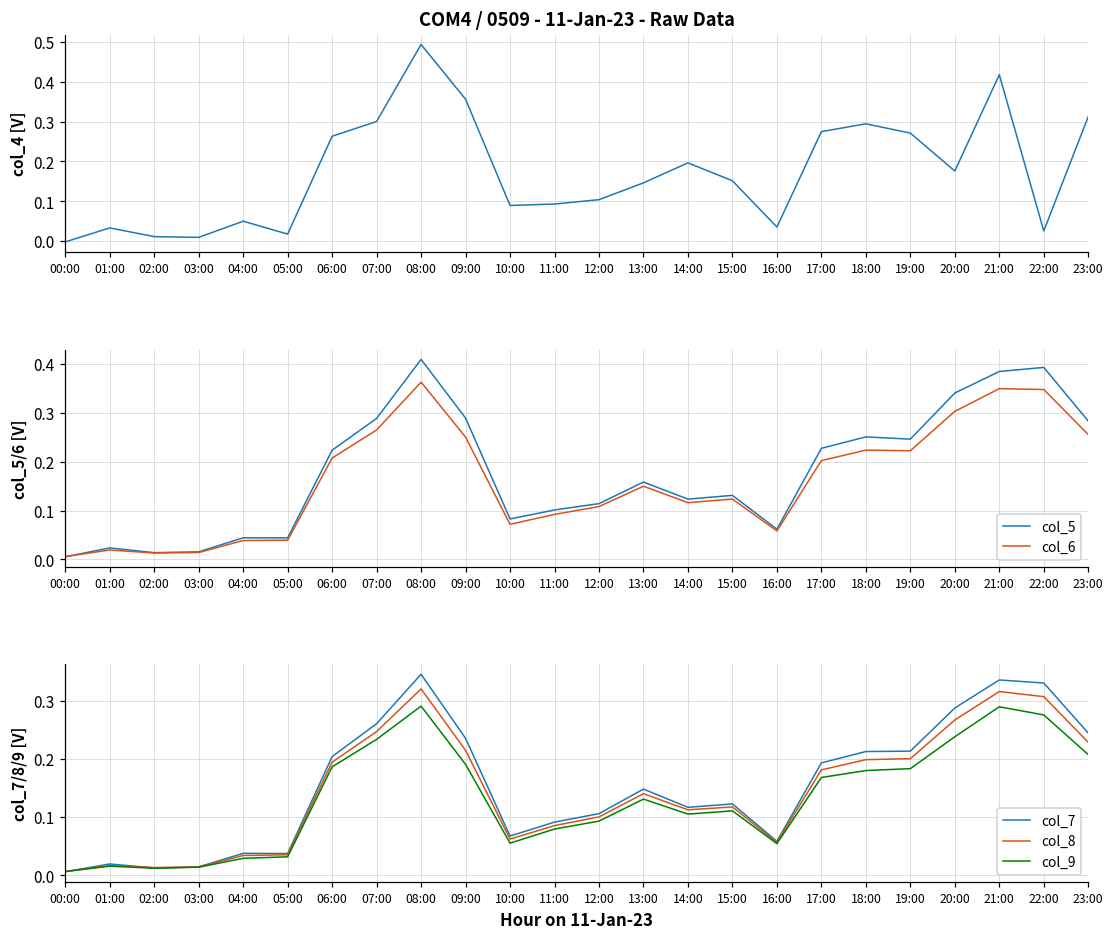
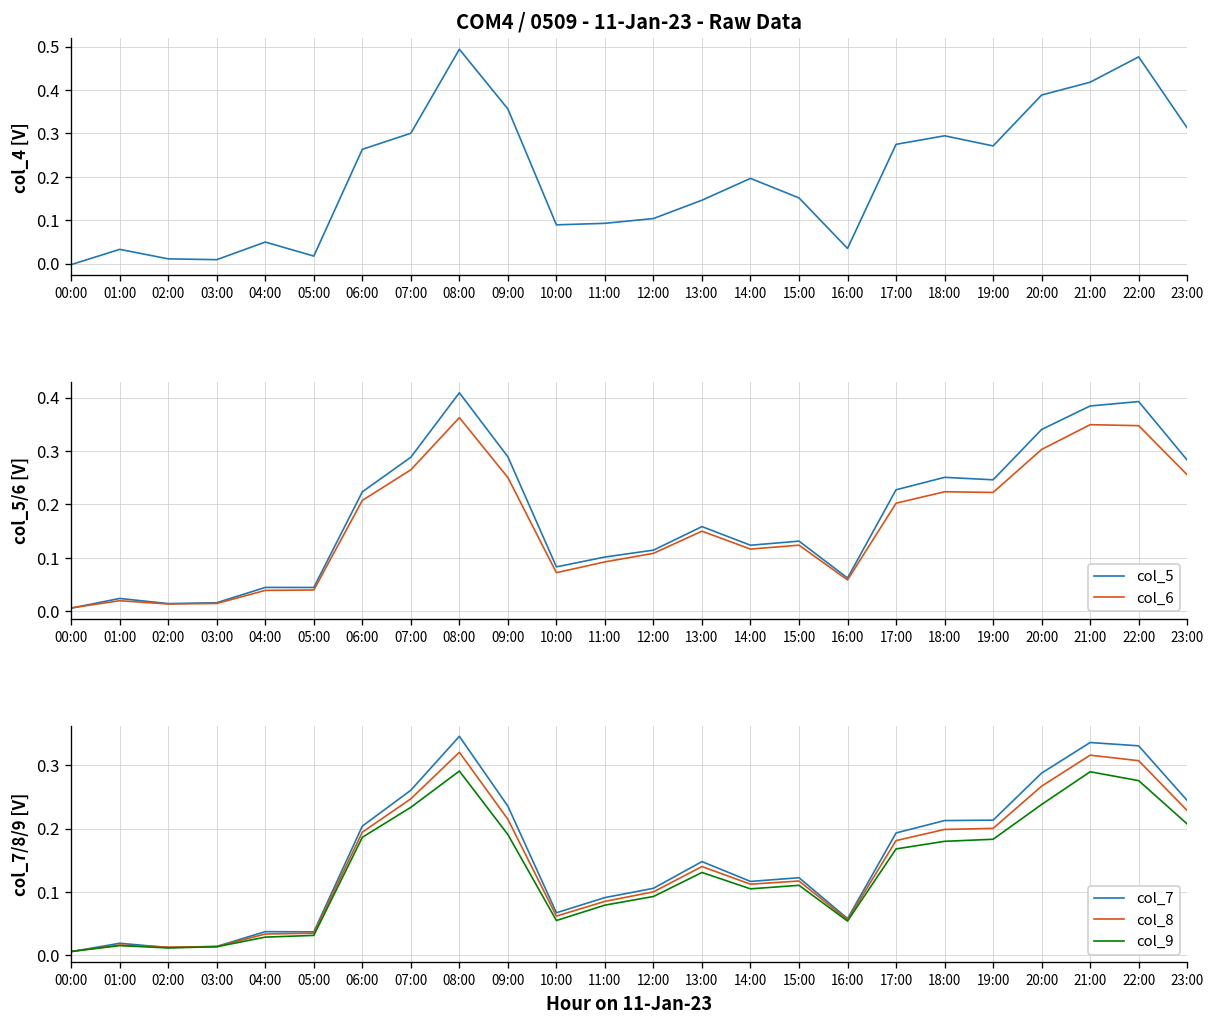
COM4 / 0509 - 11-Jan-23 - Raw Data, 20:00: 0.18 -> 0.39
COM4 / 0509 - 11-Jan-23 - Raw Data, 22:00: 0.03 -> 0.48
